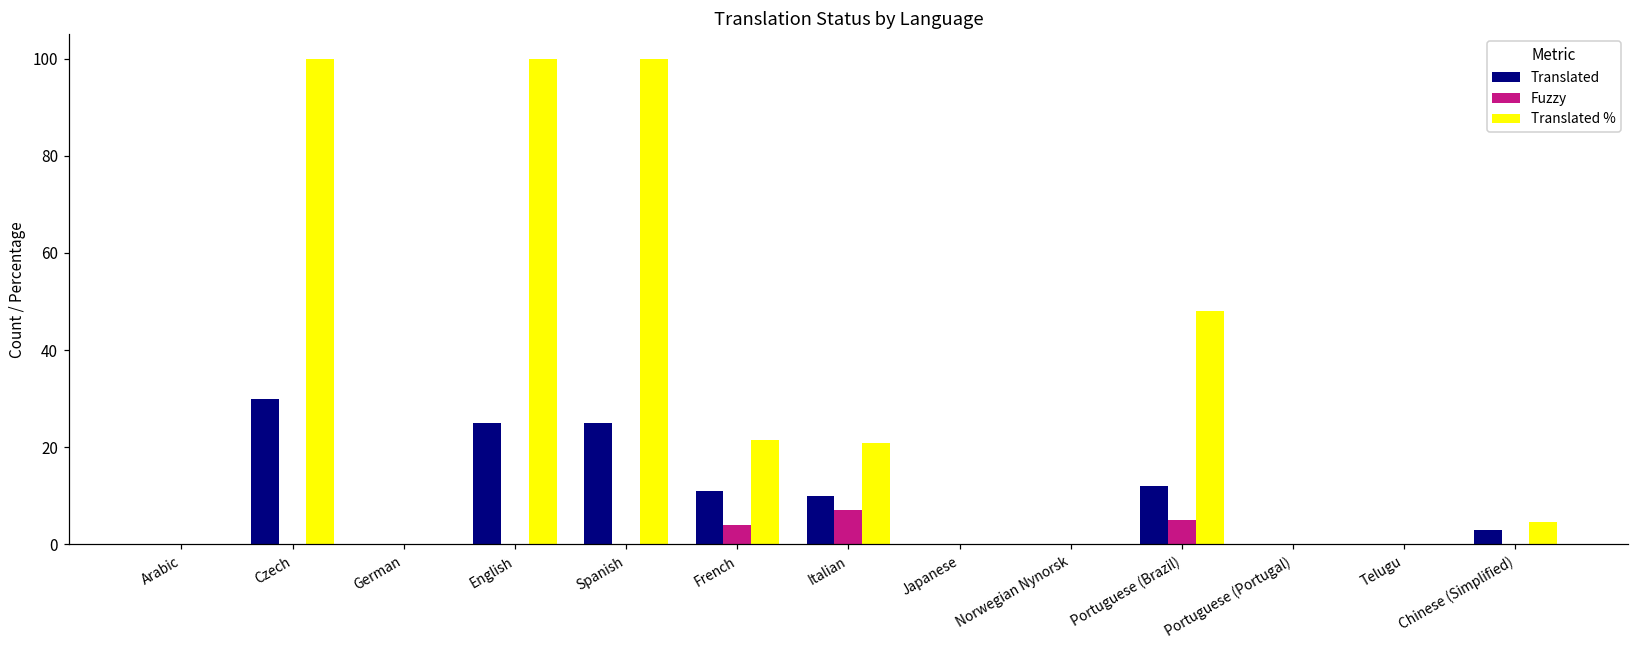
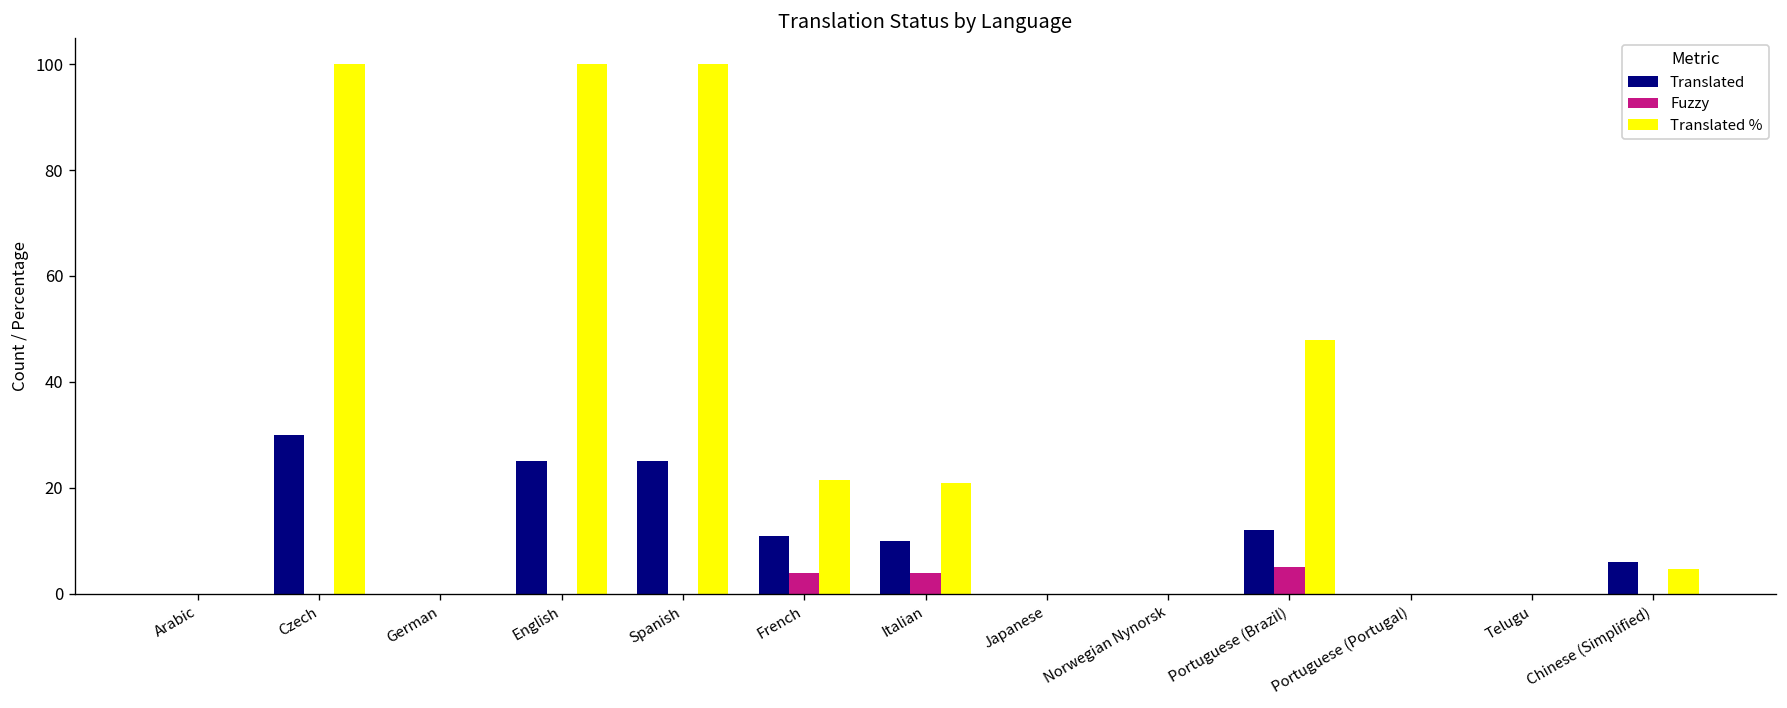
Fuzzy, Italian: 7 -> 4
Translated, Chinese (Simplified): 3 -> 6
